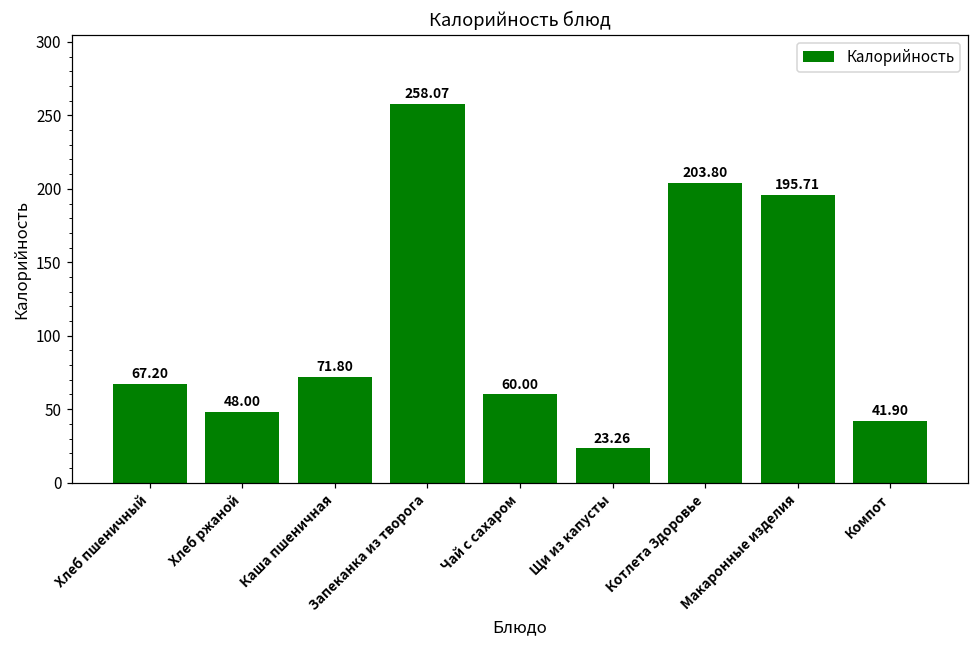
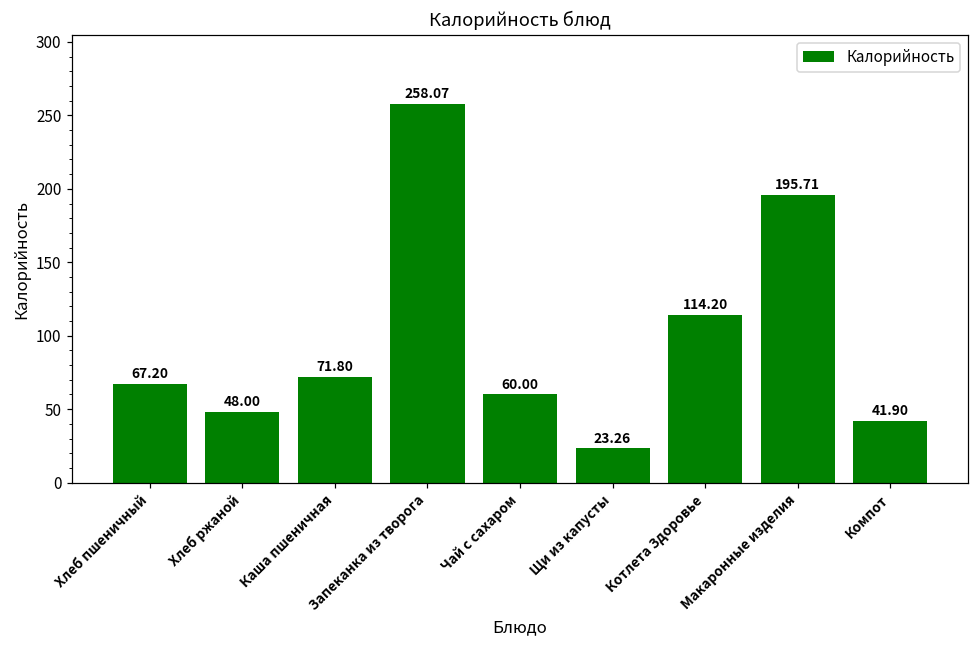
Котлета Здоровье: 203.80 -> 114.20
